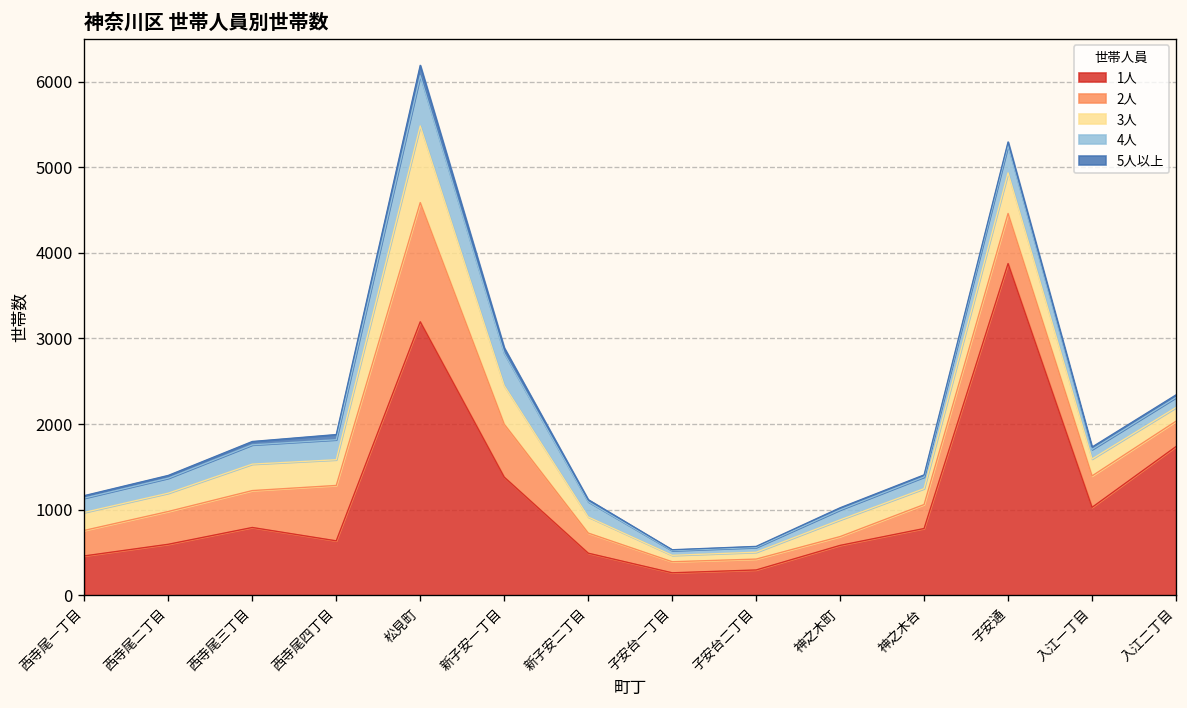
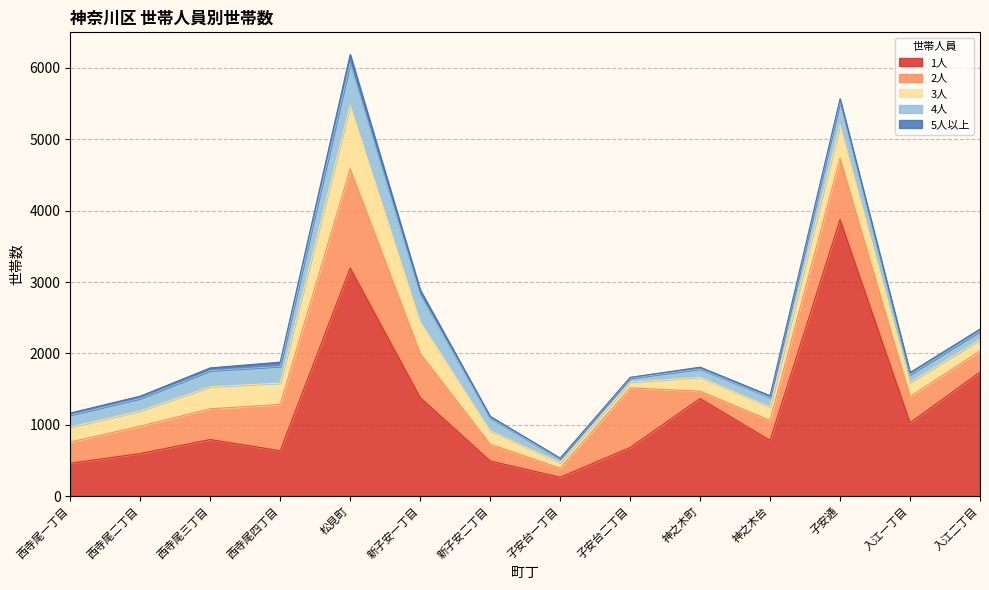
1人, 子安台二丁目: 300 -> 700
2人, 子安台二丁目: 100 -> 800
1人, 神之木町: 600 -> 1400
2人, 子安通: 600 -> 900
